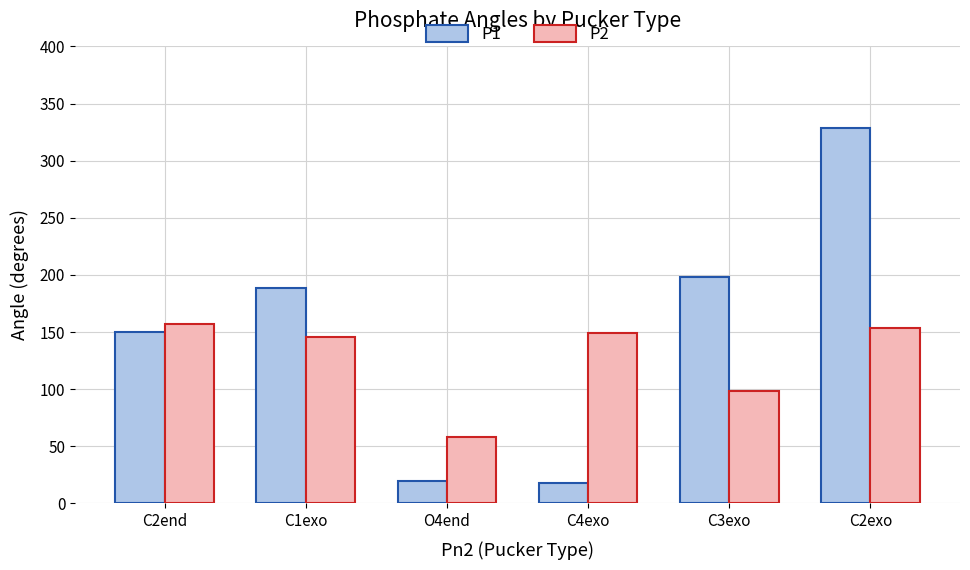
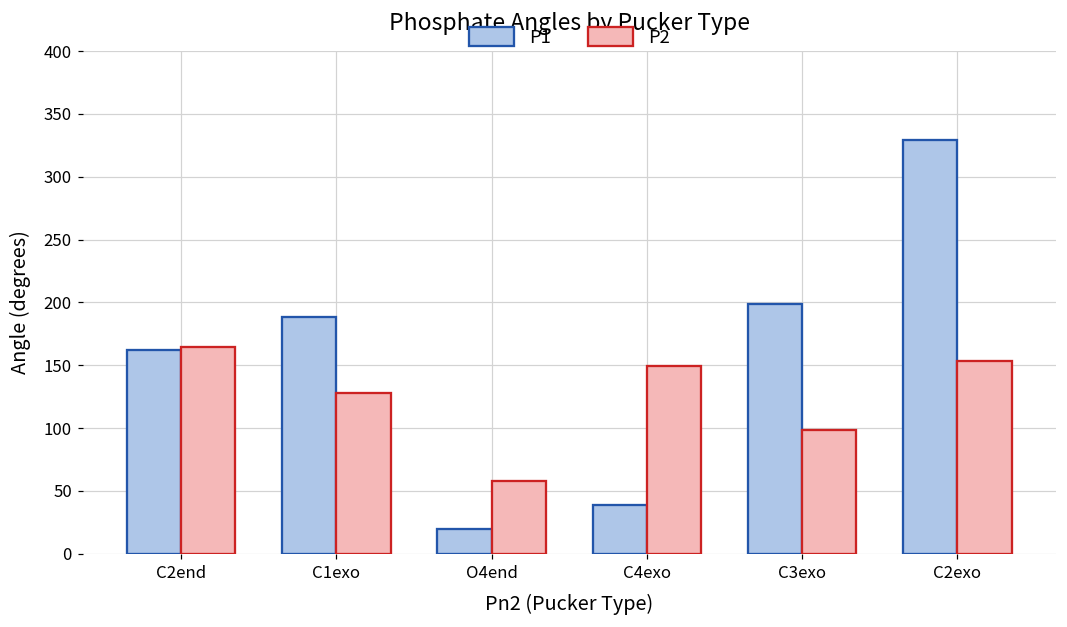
P1, C2end: 150 -> 163
P2, C2end: 157 -> 165
P2, C1exo: 146 -> 128
P1, C4exo: 18 -> 39
